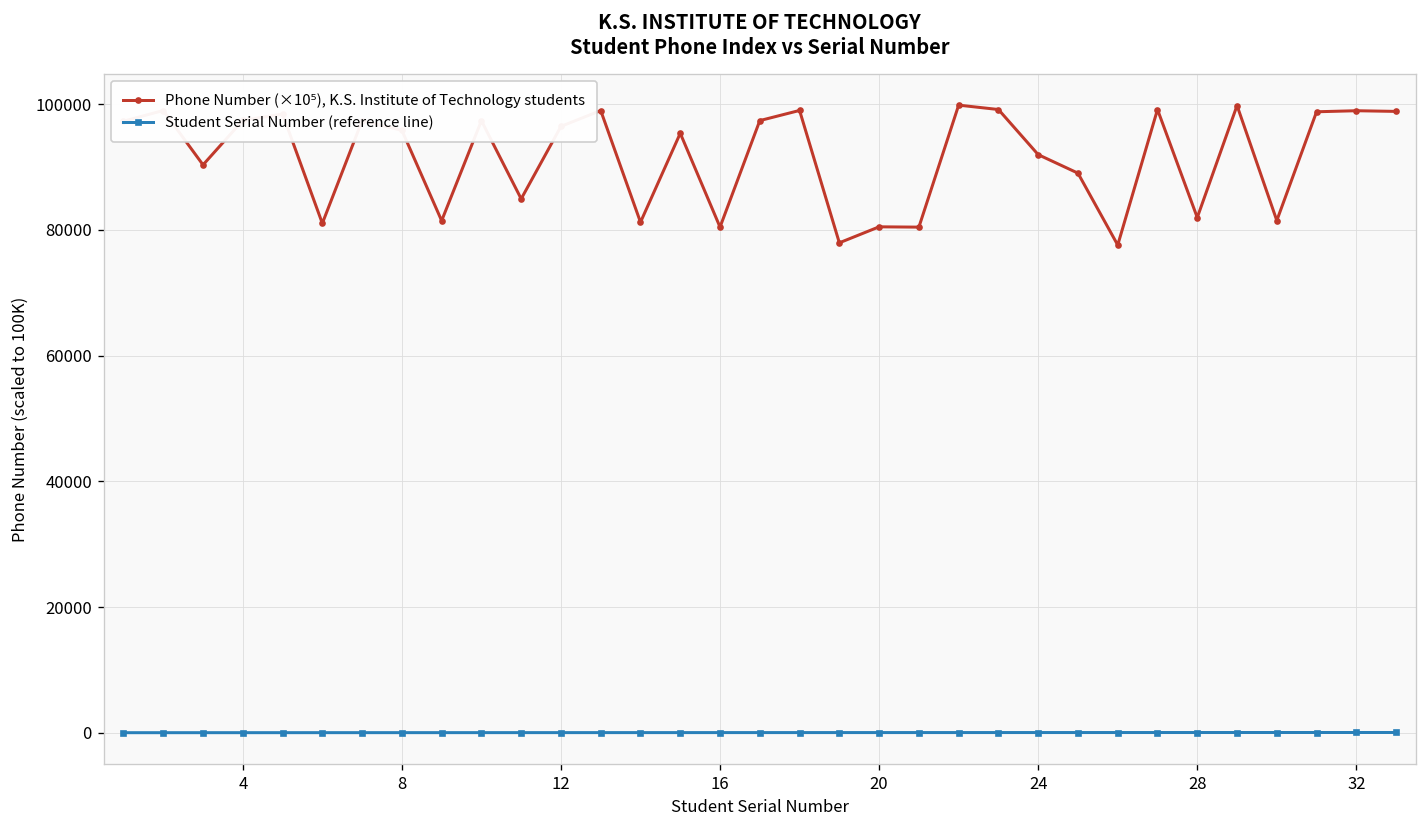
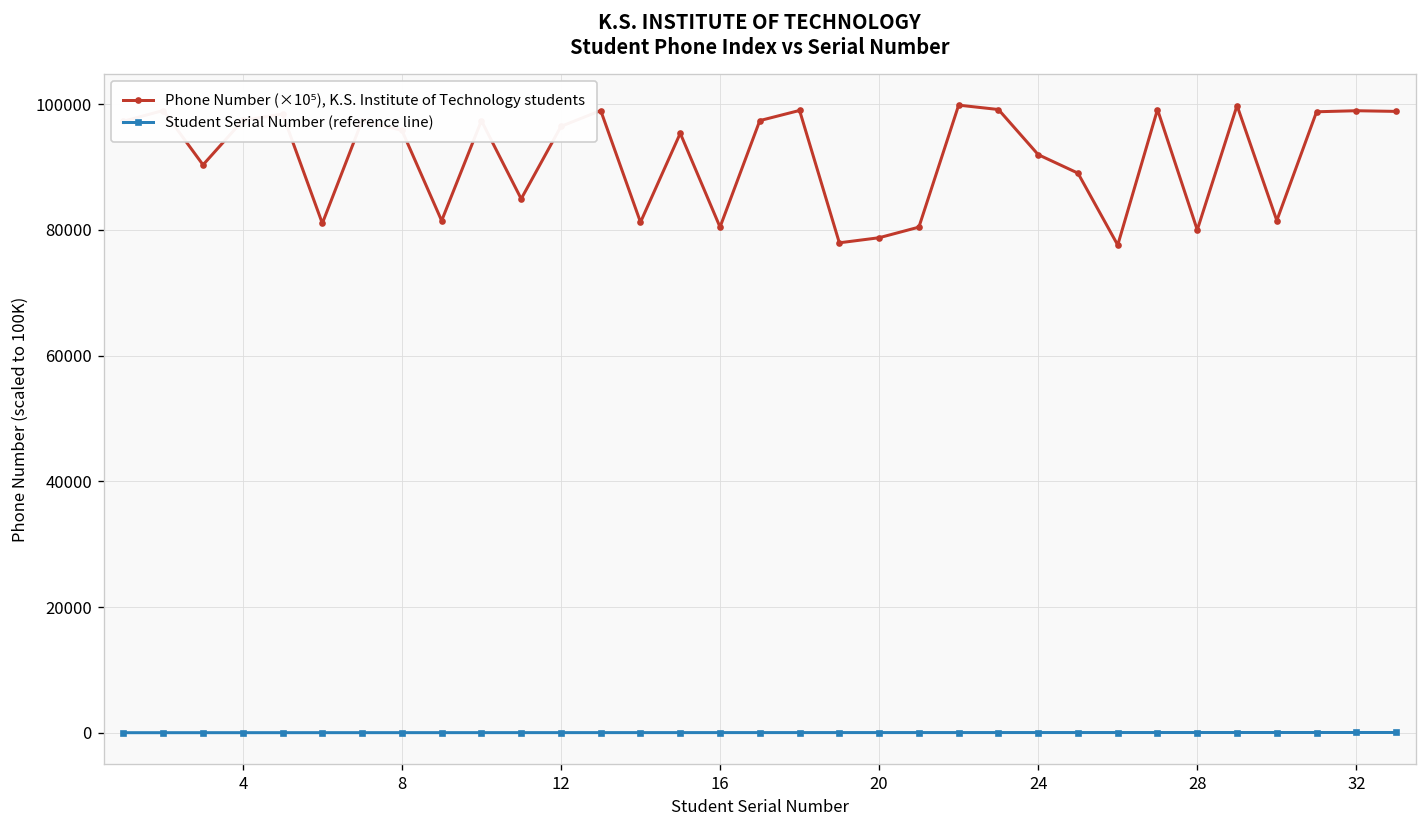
Phone Number (×10⁵), K.S. Institute of Technology students, 20: 81000 -> 79000
Phone Number (×10⁵), K.S. Institute of Technology students, 28: 82000 -> 80000
